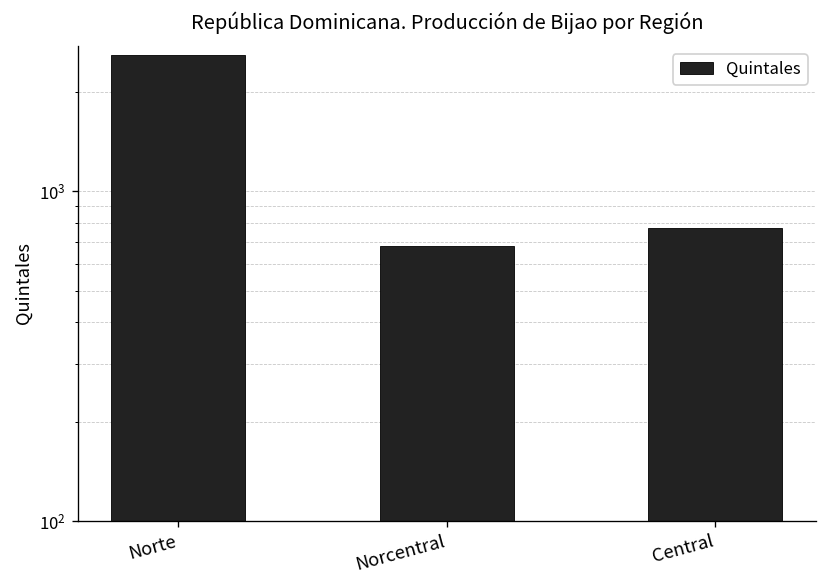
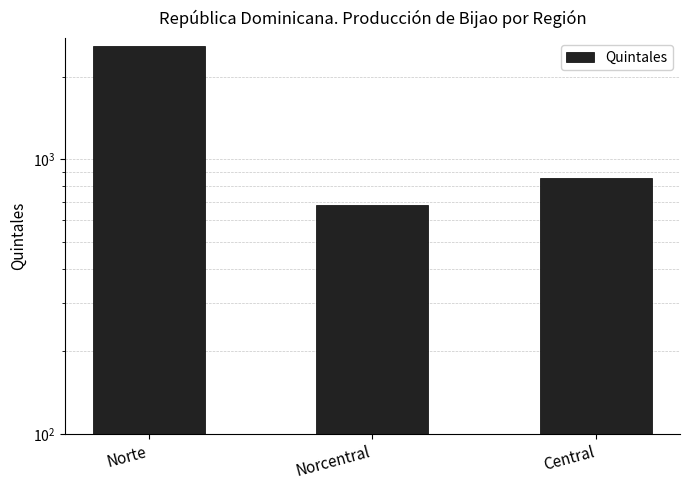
Central: 780 -> 860
